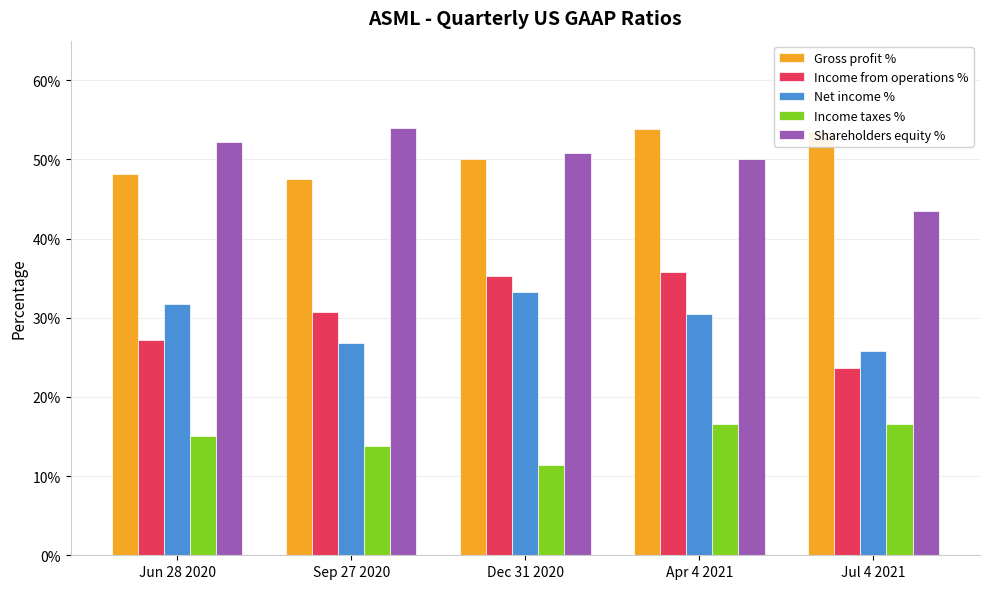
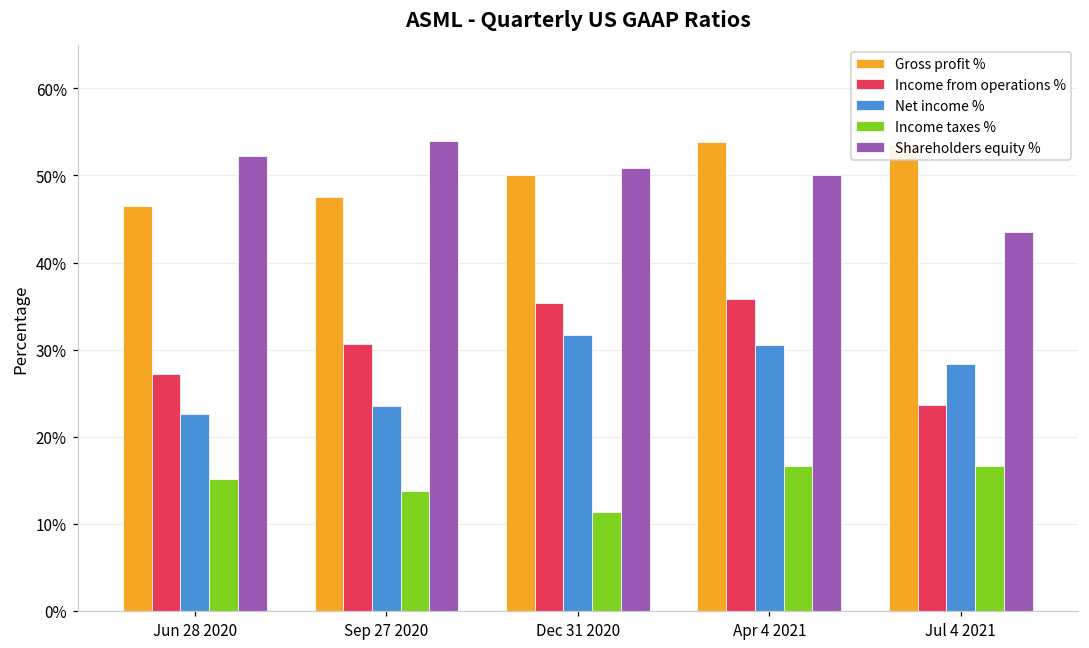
Gross profit %, Jun 28 2020: 48% -> 47%
Net income %, Jun 28 2020: 32% -> 23%
Net income %, Sep 27 2020: 27% -> 24%
Net income %, Dec 31 2020: 33% -> 32%
Net income %, Jul 4 2021: 26% -> 28%
